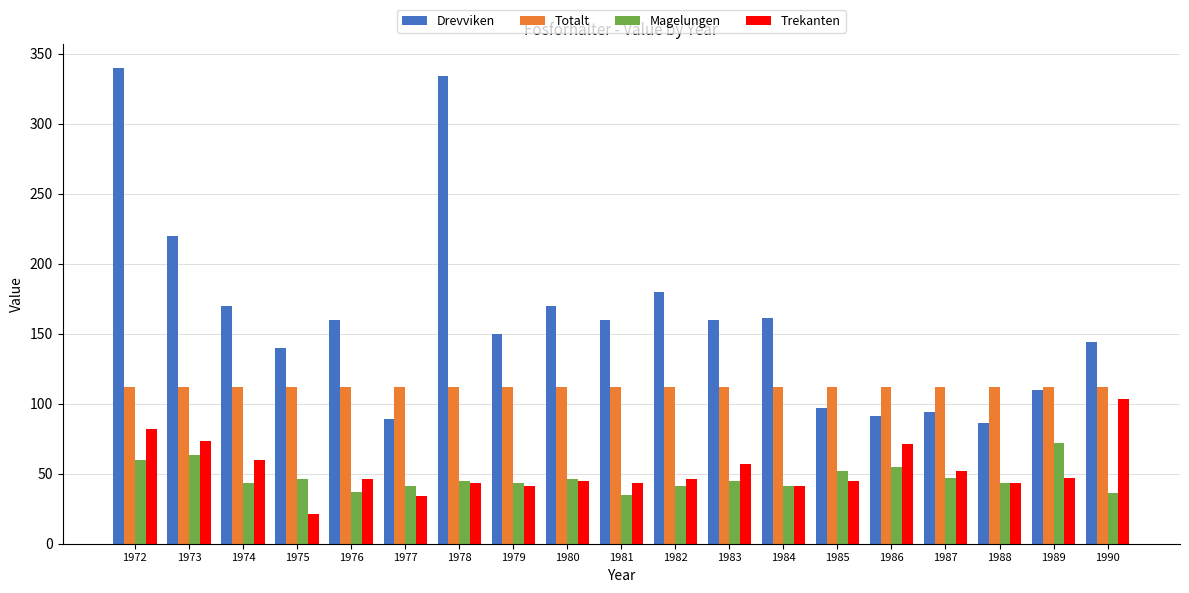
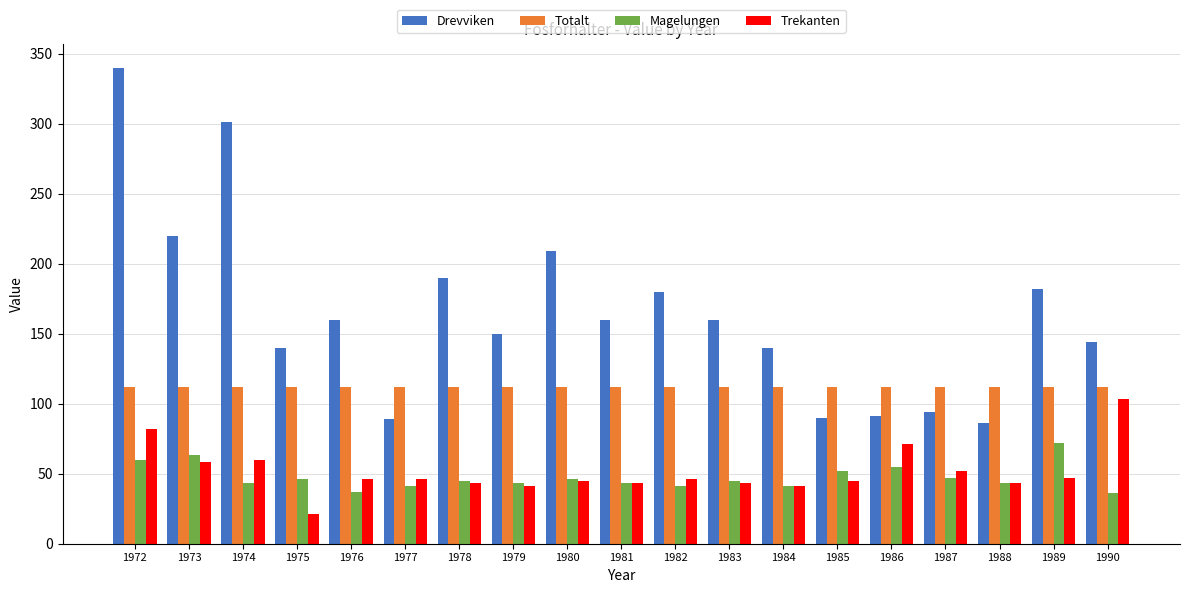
Trekanten, 1973: 73 -> 58
Drevviken, 1974: 170 -> 301
Trekanten, 1977: 34 -> 46
Drevviken, 1978: 334 -> 190
Drevviken, 1980: 170 -> 209
Magelungen, 1981: 35 -> 43
Trekanten, 1983: 57 -> 43
Drevviken, 1984: 161 -> 140
Drevviken, 1985: 97 -> 90
Drevviken, 1989: 110 -> 182
